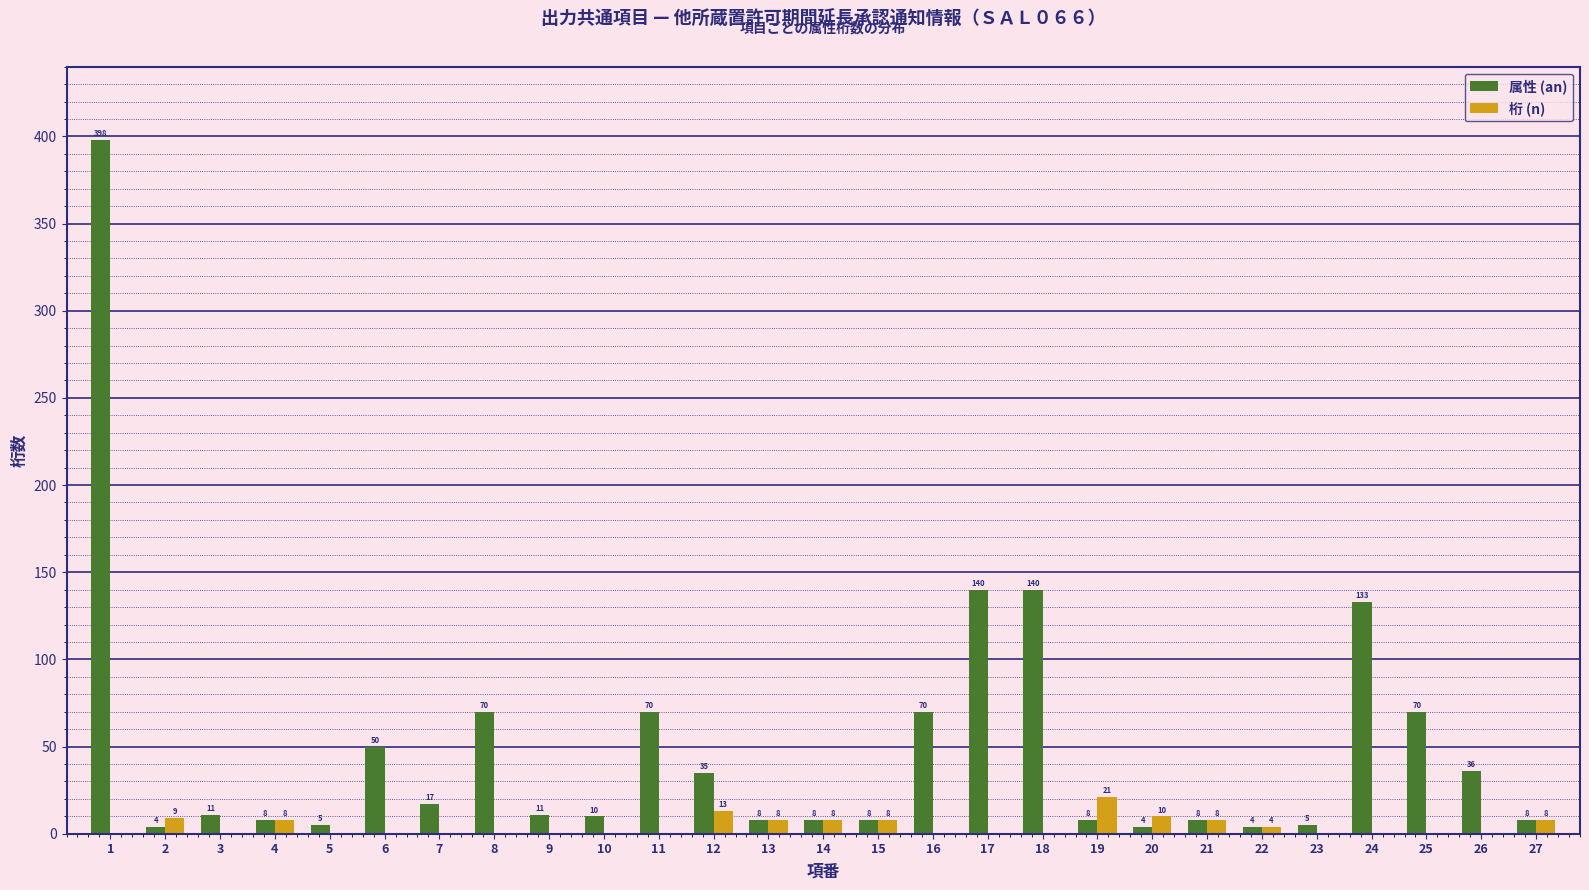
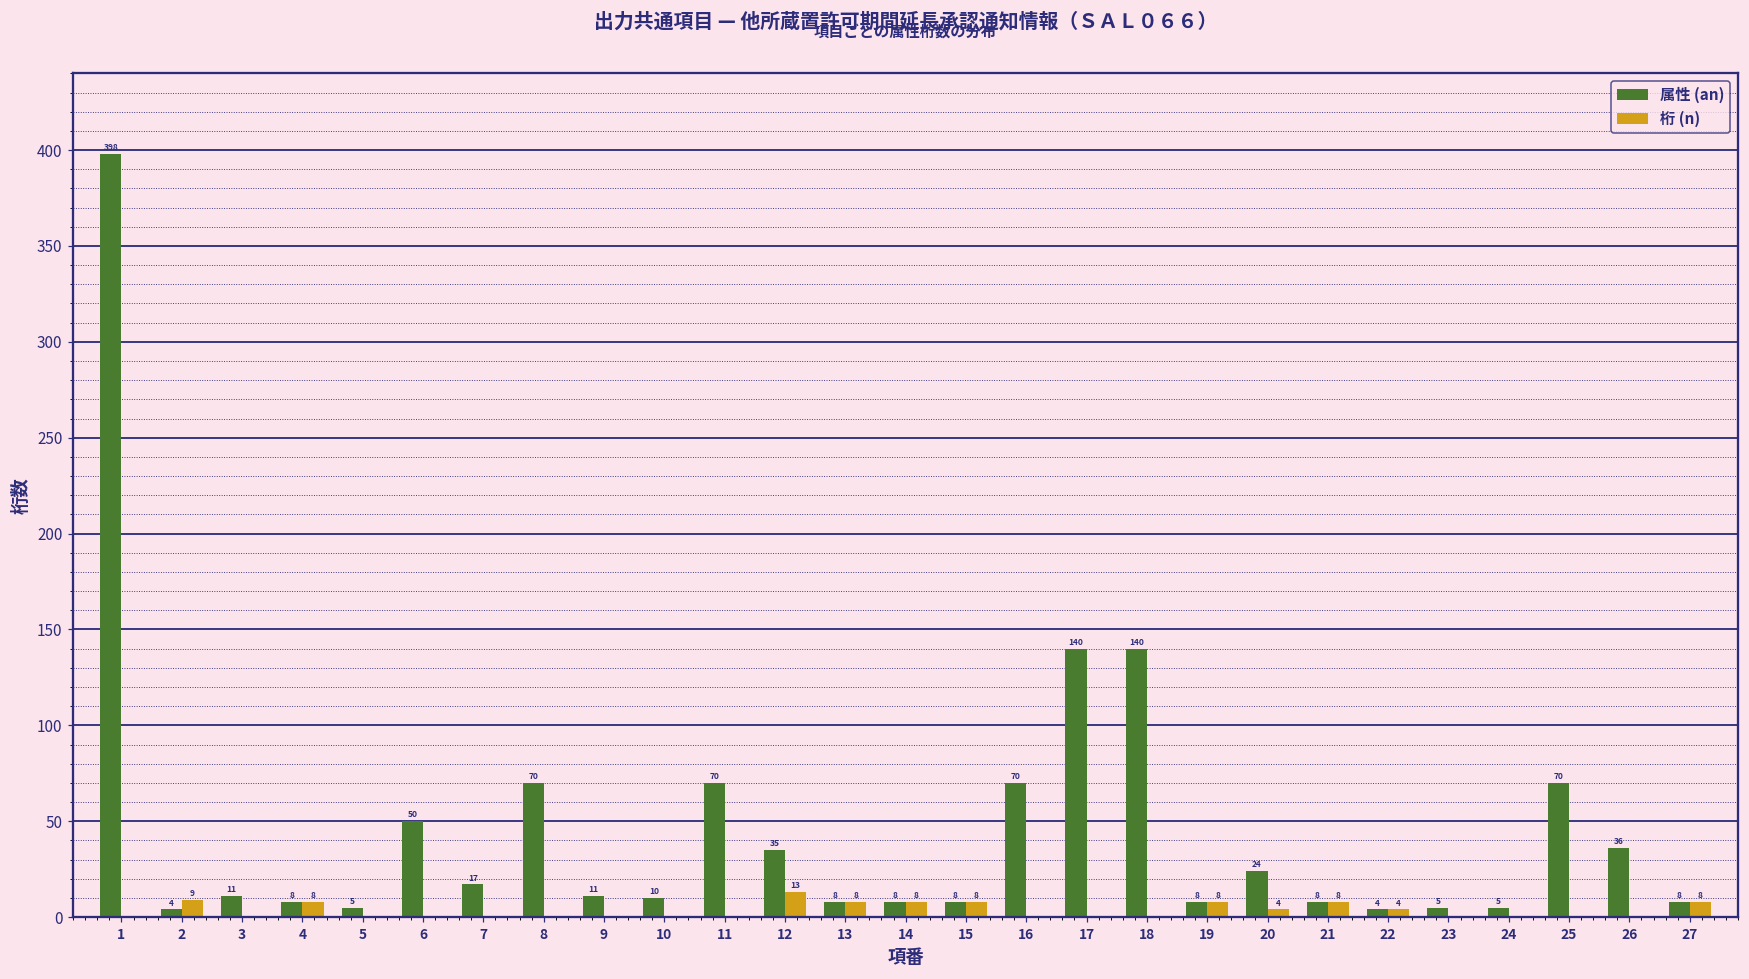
桁 (n), 19: 21 -> 8
属性 (an), 20: 4 -> 24
桁 (n), 20: 10 -> 4
属性 (an), 24: 133 -> 5
